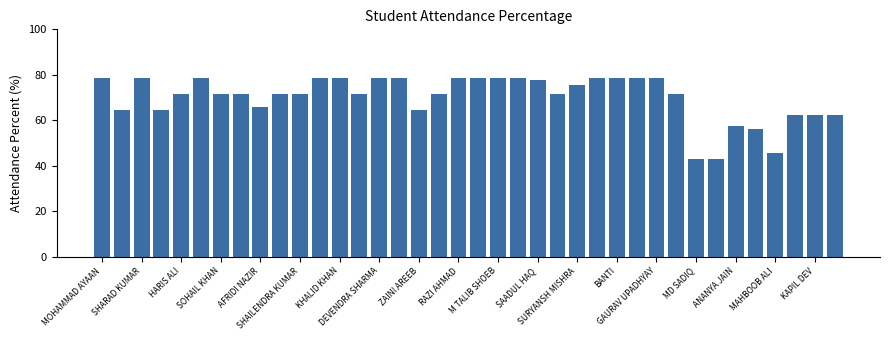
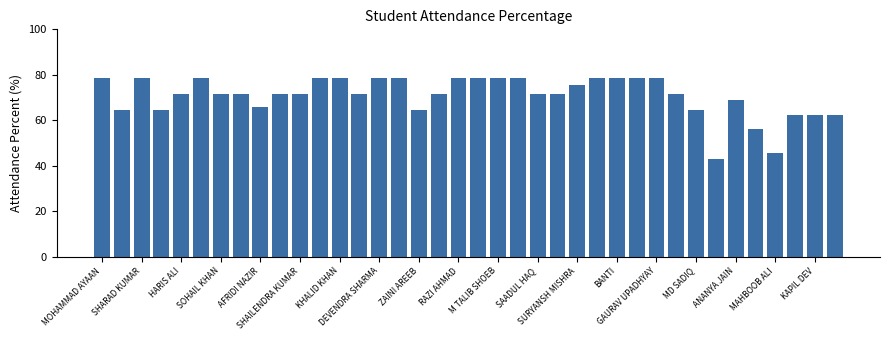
SAADUL HAQ: 78 -> 71
MD SADIQ: 43 -> 65
ANANYA JAIN: 57 -> 69
